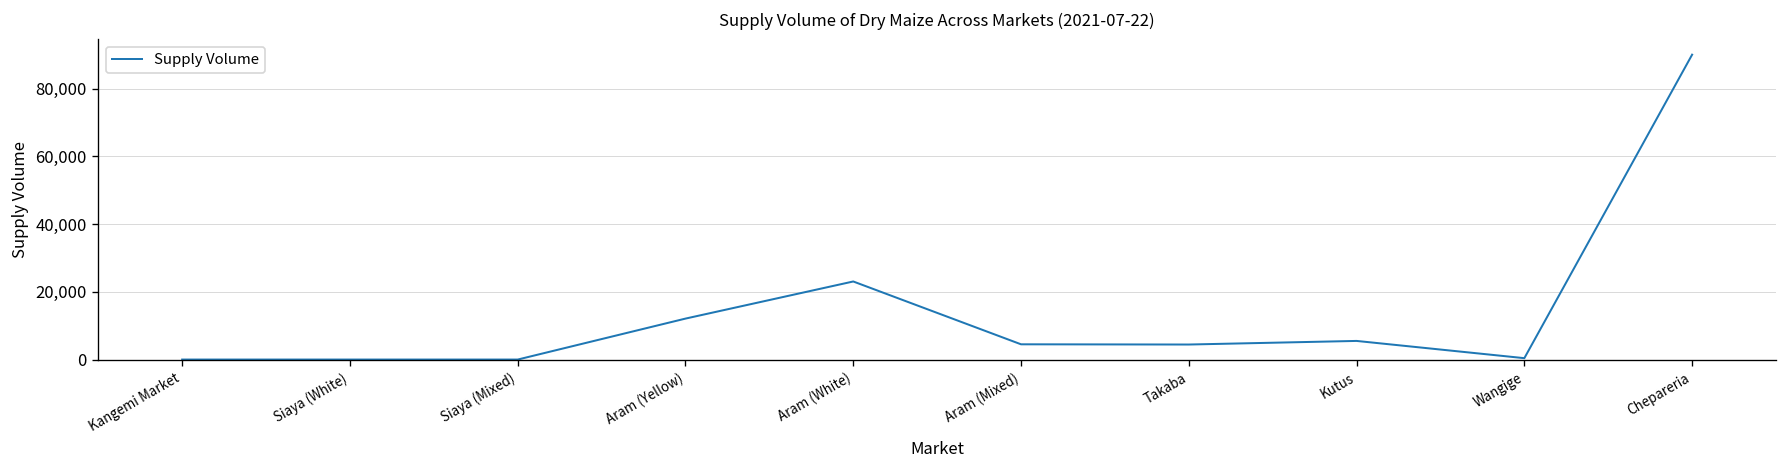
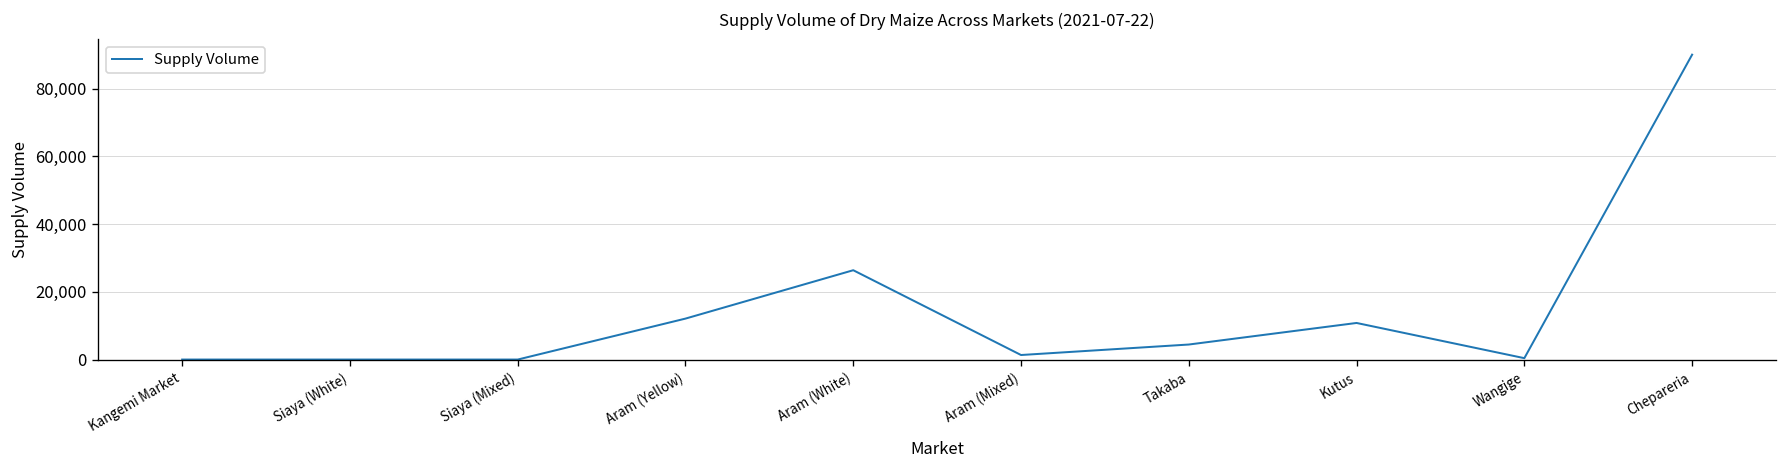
Aram (White): 23,000 -> 26,000
Aram (Mixed): 5,000 -> 1,000
Kutus: 5,000 -> 11,000
